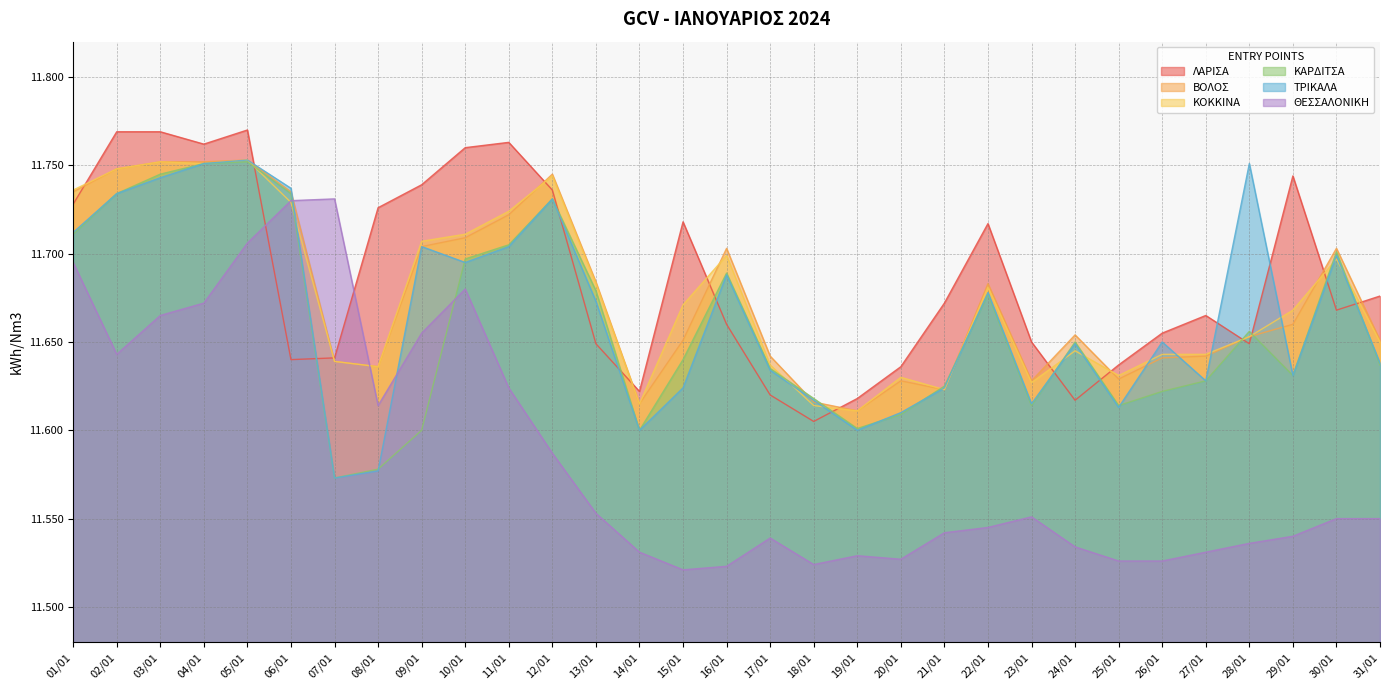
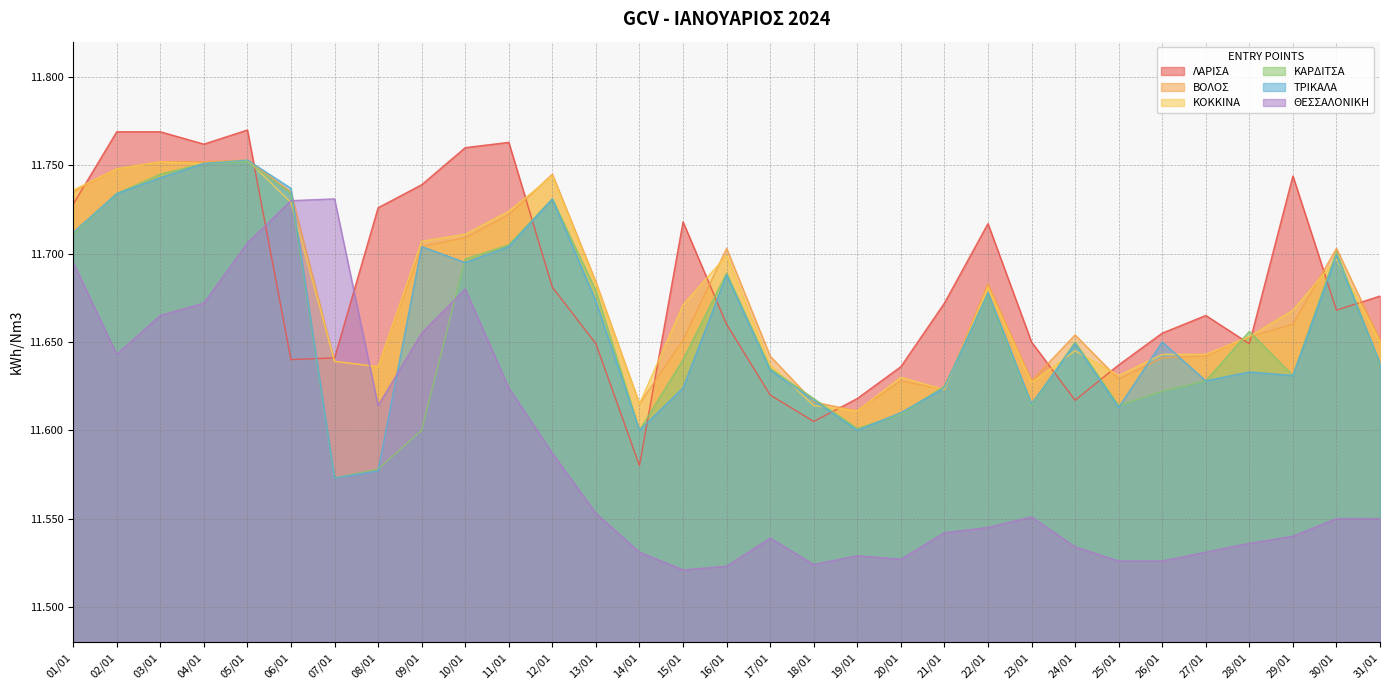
ΛΑΡΙΣΑ, 12/01: 11.736 -> 11.681
ΛΑΡΙΣΑ, 14/01: 11.622 -> 11.580
ΤΡΙΚΑΛΑ, 28/01: 11.751 -> 11.633
